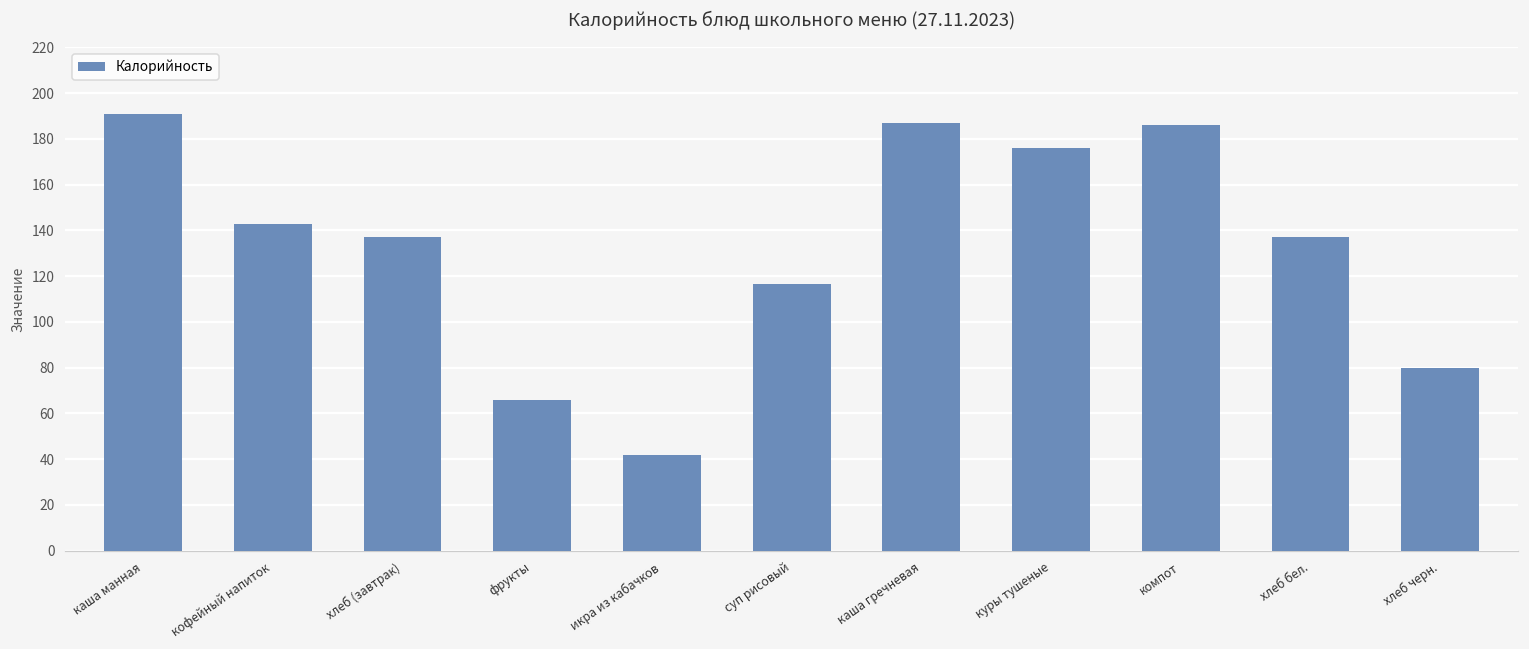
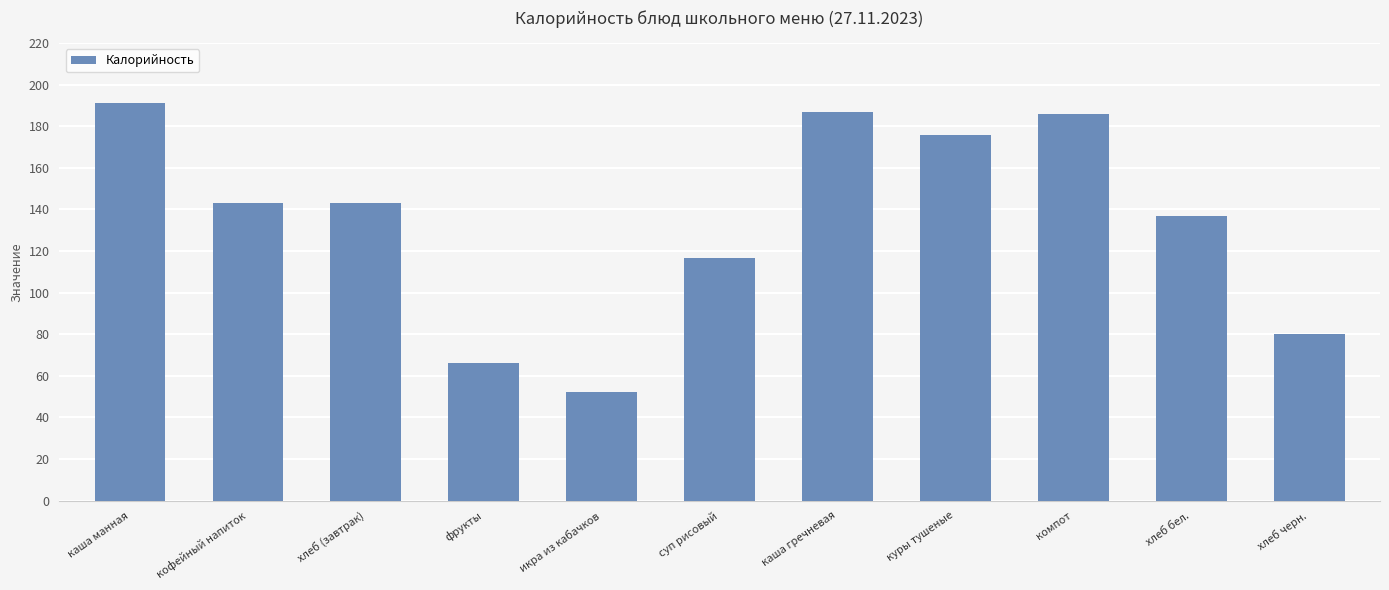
хлеб (завтрак): 137 -> 143
икра из кабачков: 42 -> 52
